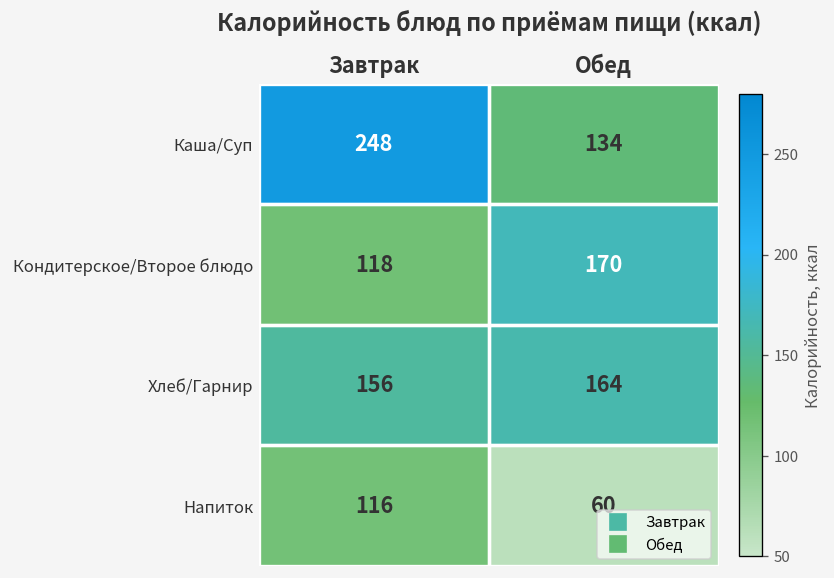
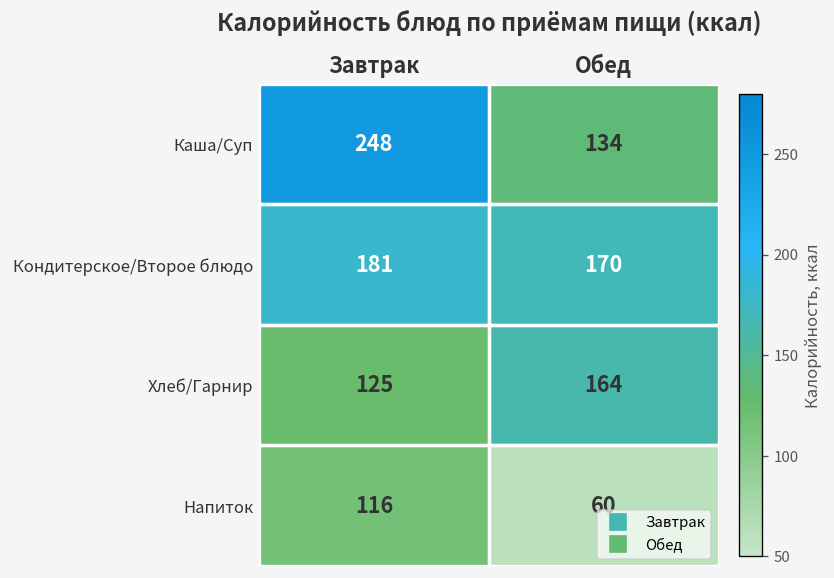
Кондитерское/Второе блюдо, Завтрак: 118 -> 181
Хлеб/Гарнир, Завтрак: 156 -> 125
